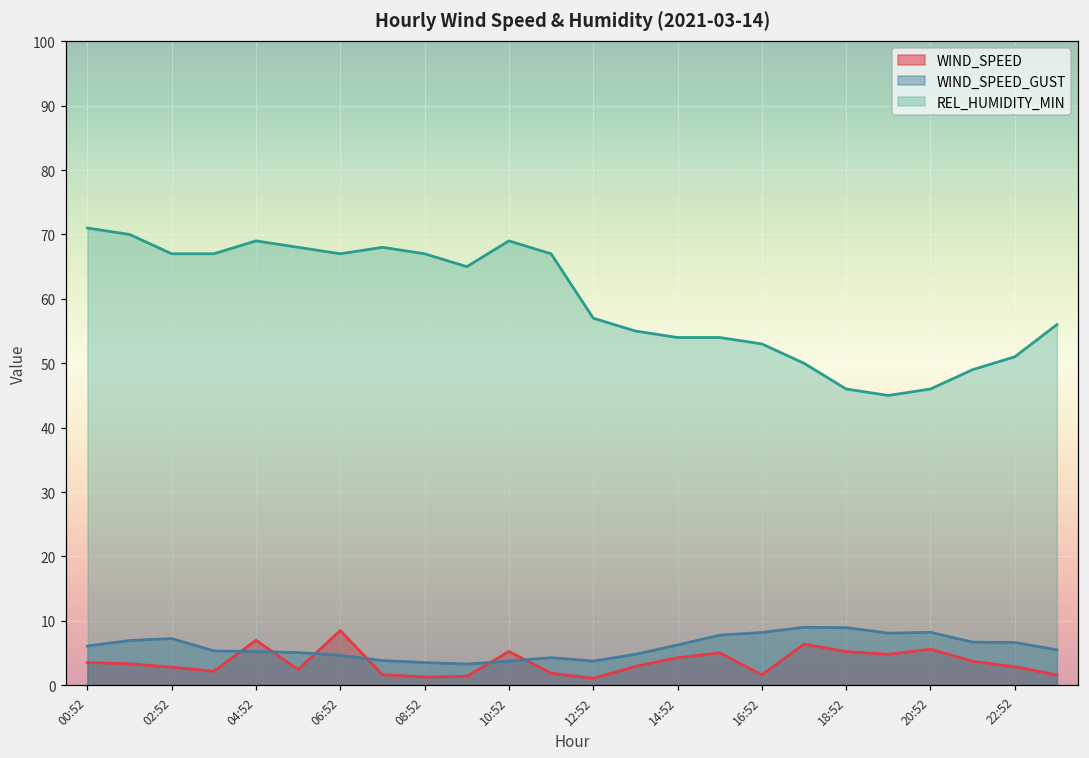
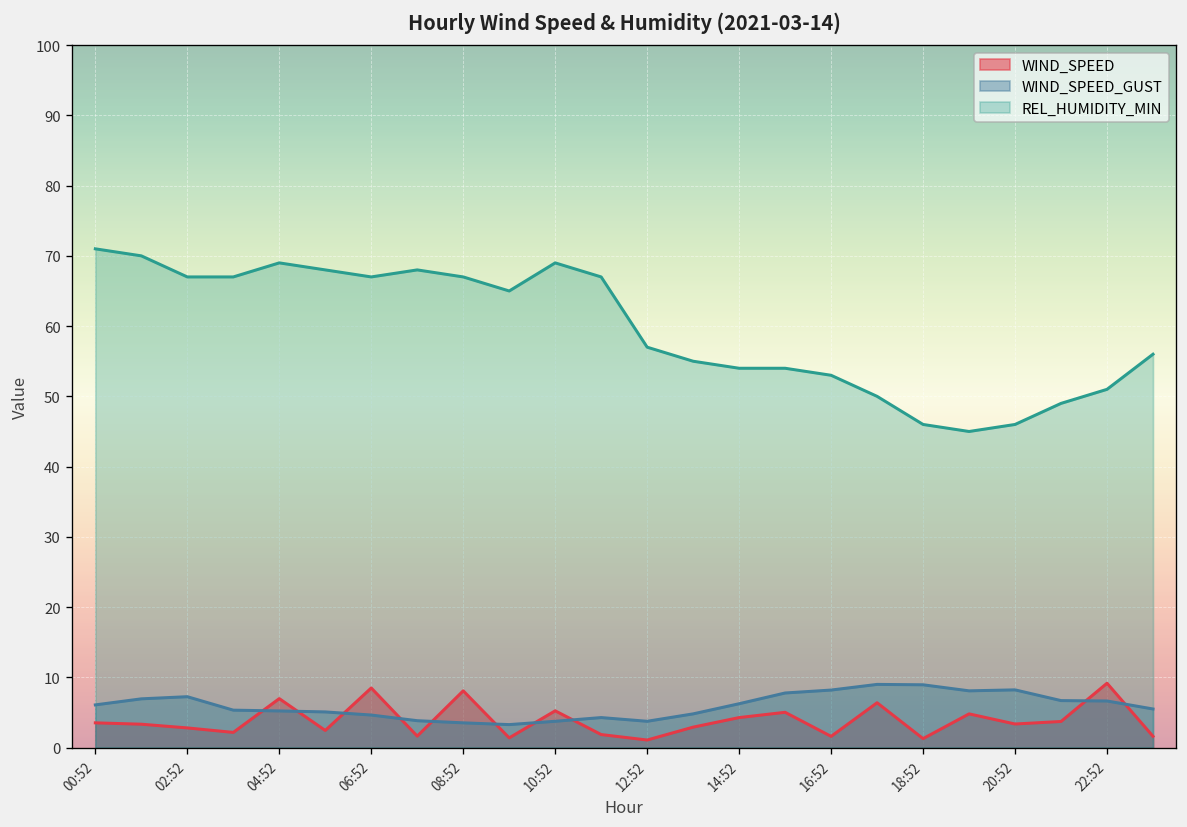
WIND_SPEED, 08:52: 1 -> 8
WIND_SPEED, 18:52: 5 -> 1
WIND_SPEED, 20:52: 6 -> 3
WIND_SPEED, 22:52: 3 -> 9
